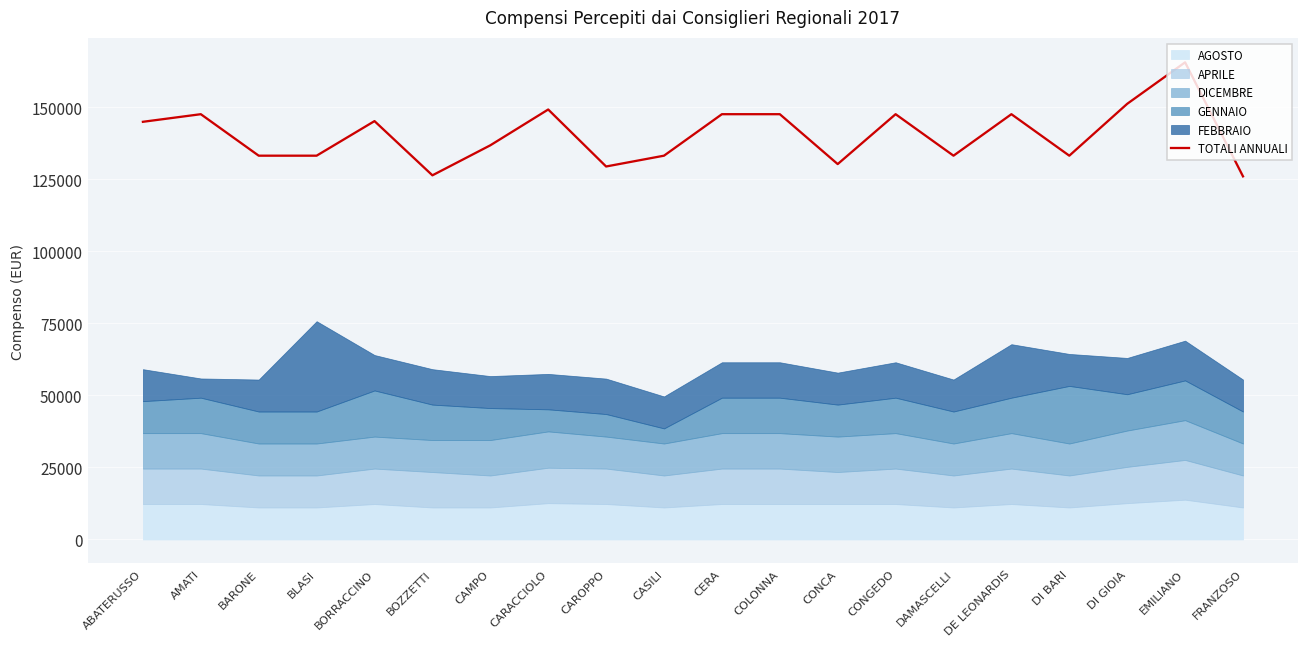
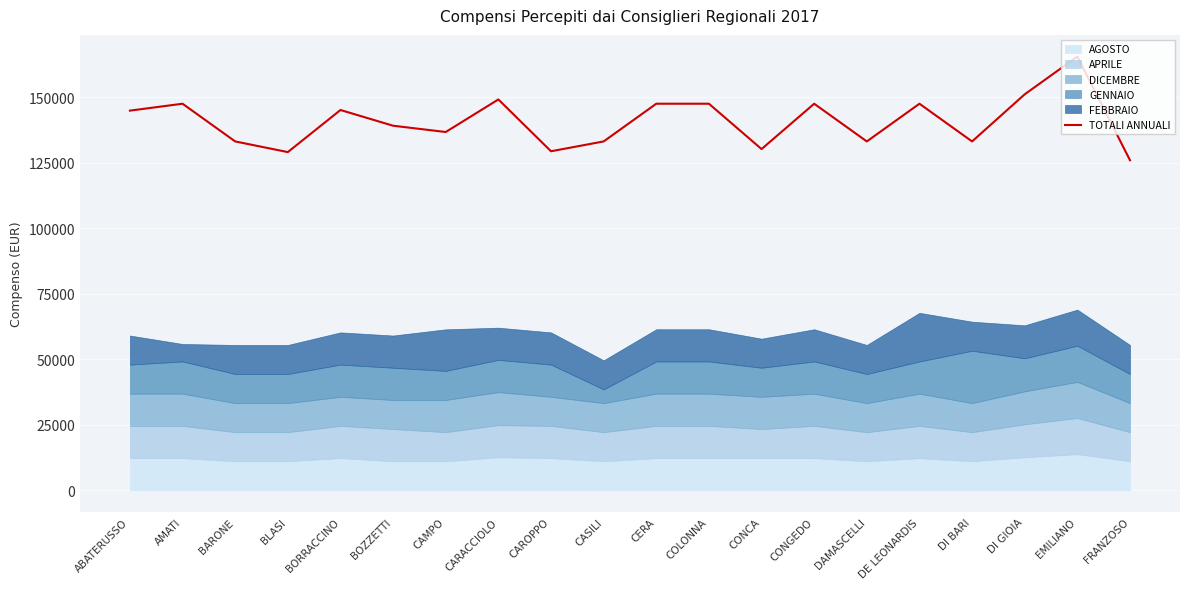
TOTALI ANNUALI, BLASI: 133000 -> 129000
FEBBRAIO, BLASI: 31000 -> 11000
GENNAIO, BORRACCINO: 16000 -> 12000
TOTALI ANNUALI, BOZZETTI: 126000 -> 139000
FEBBRAIO, CAMPO: 11000 -> 16000
GENNAIO, CARACCIOLO: 8000 -> 12000
GENNAIO, CAROPPO: 8000 -> 12000
